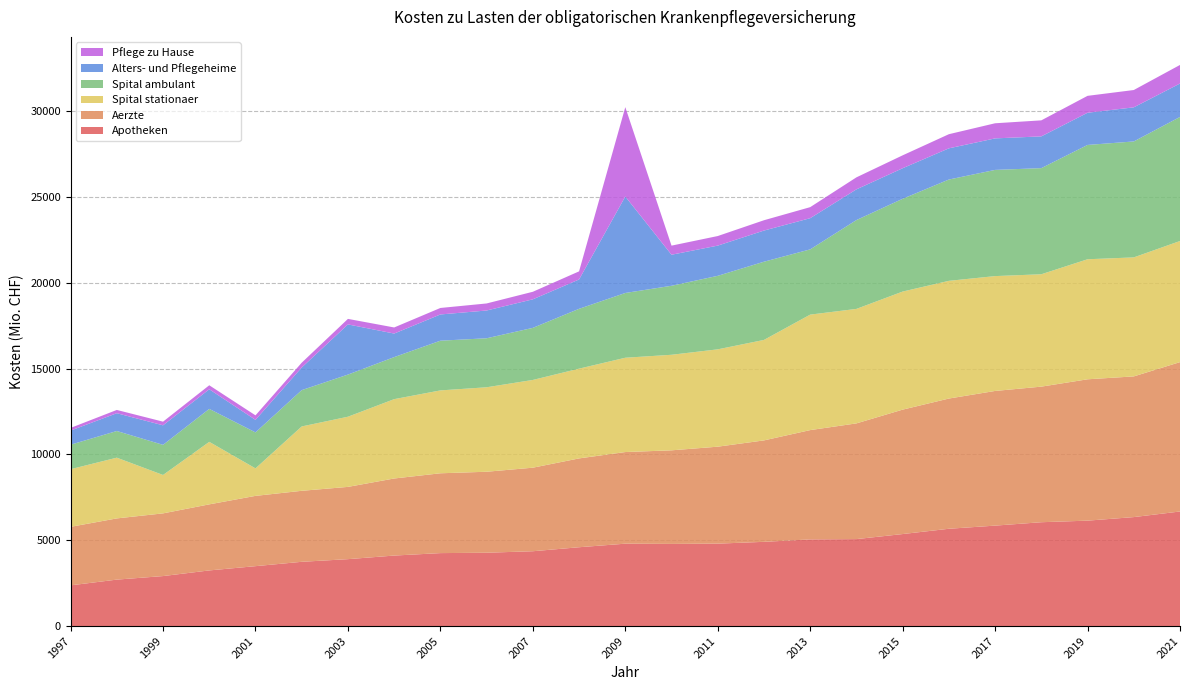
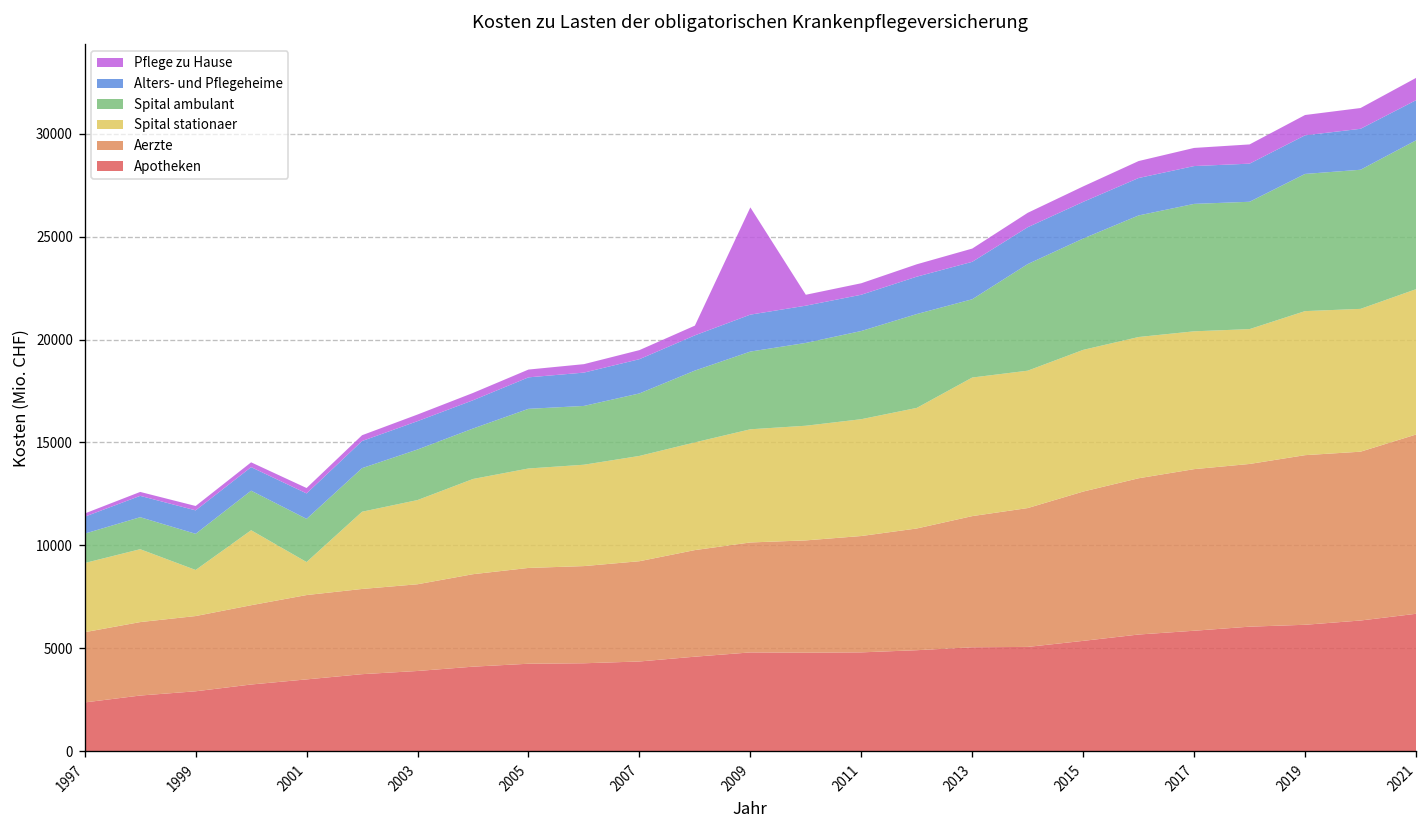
Alters- und Pflegeheime, 2001: 700 -> 1200
Alters- und Pflegeheime, 2003: 2900 -> 1400
Alters- und Pflegeheime, 2009: 5600 -> 1800
